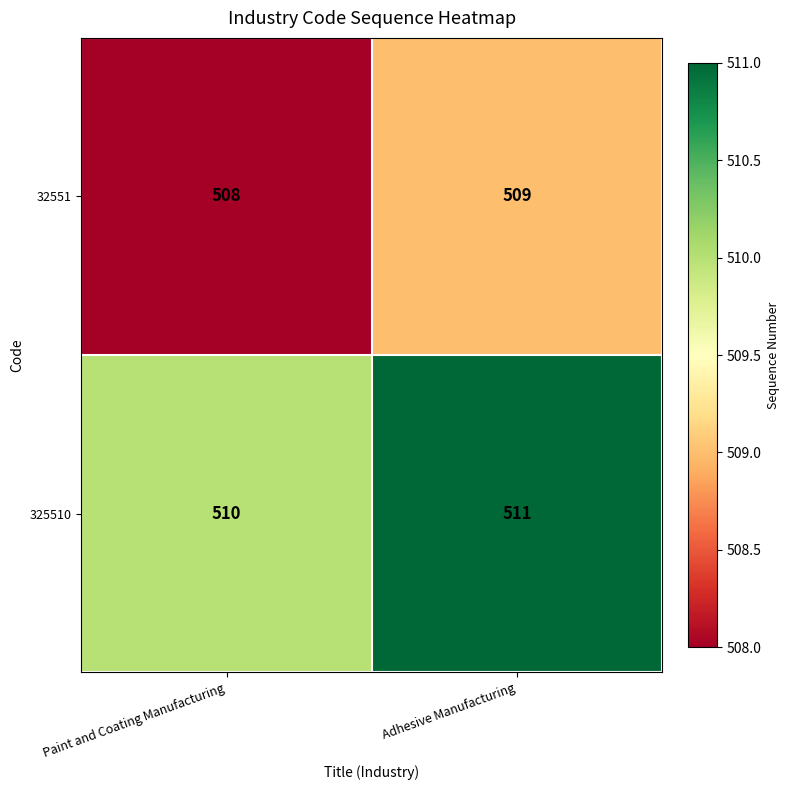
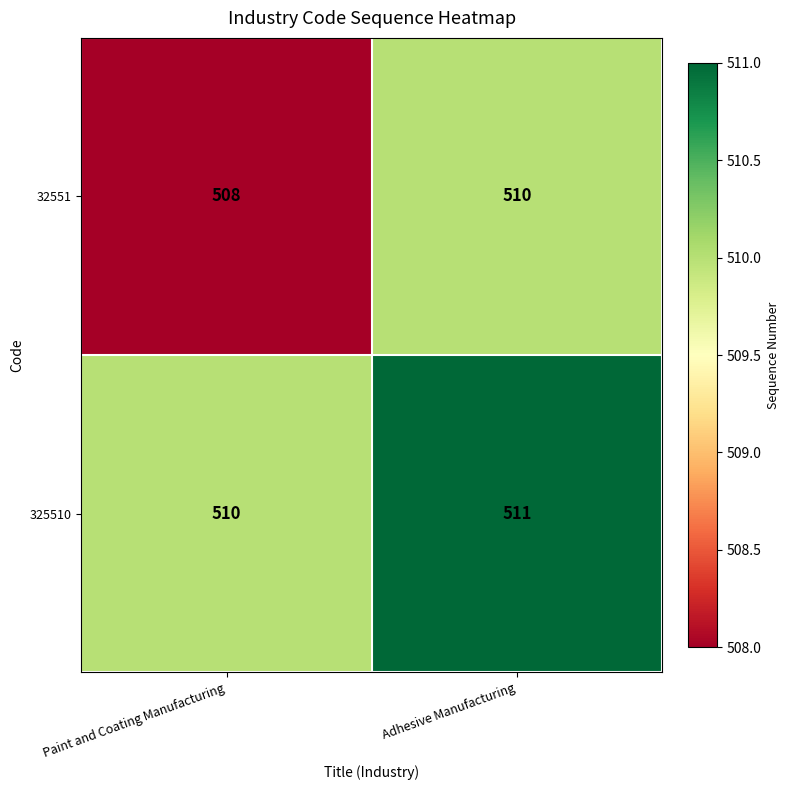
32551, Adhesive Manufacturing: 509 -> 510
